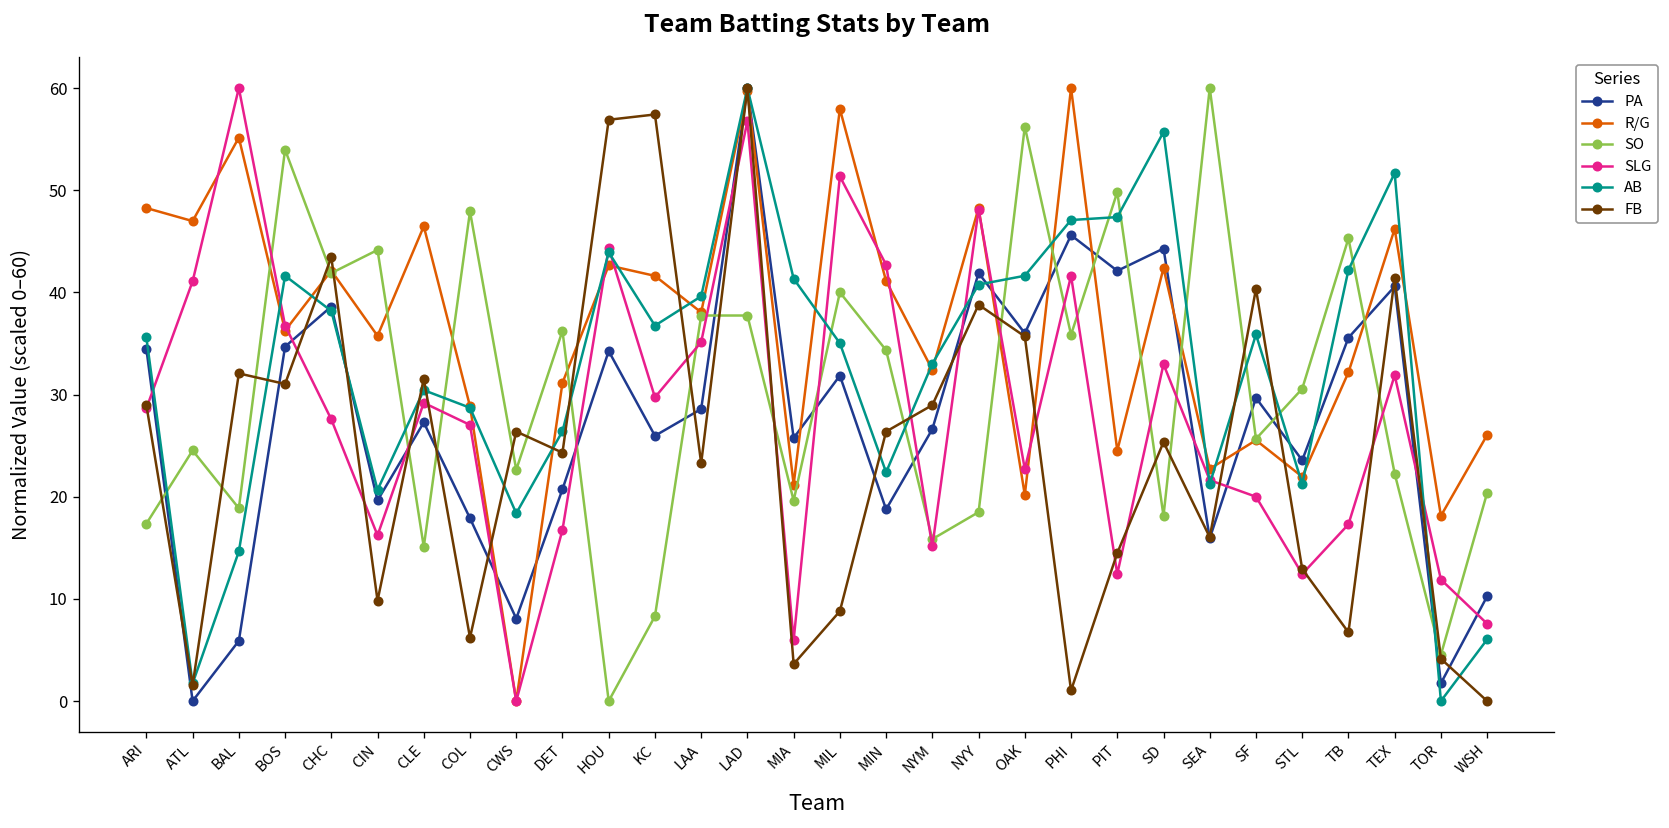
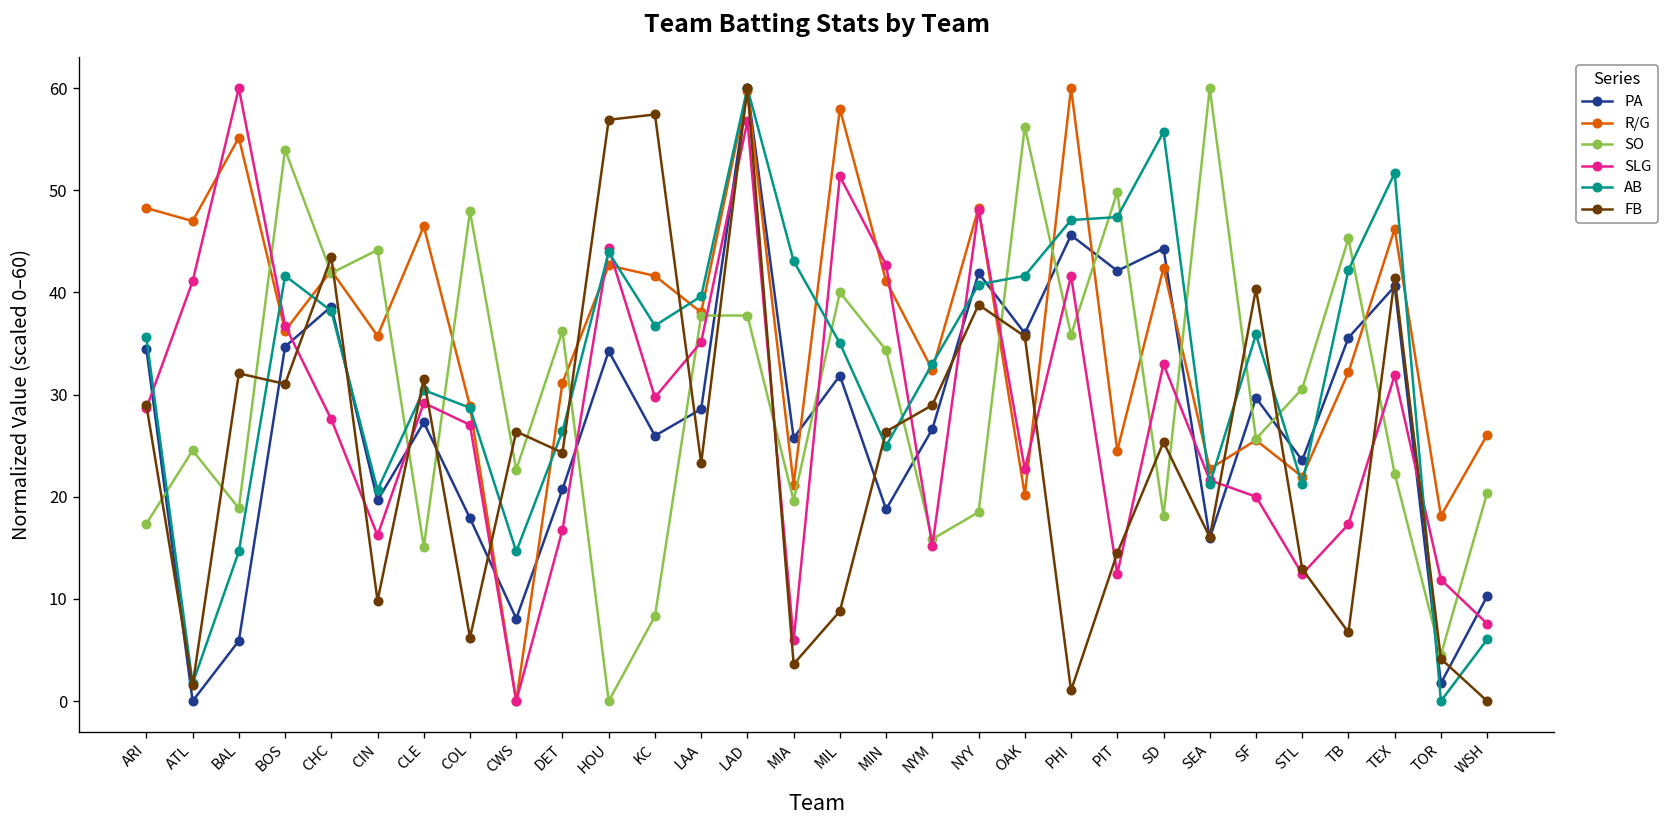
AB, CWS: 18 -> 15
AB, MIA: 41 -> 43
AB, MIN: 22 -> 25
